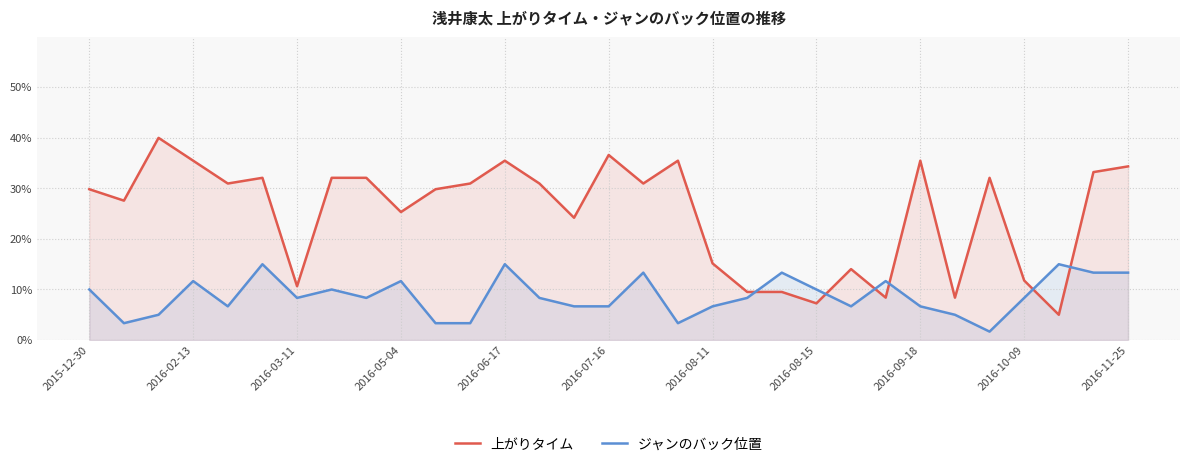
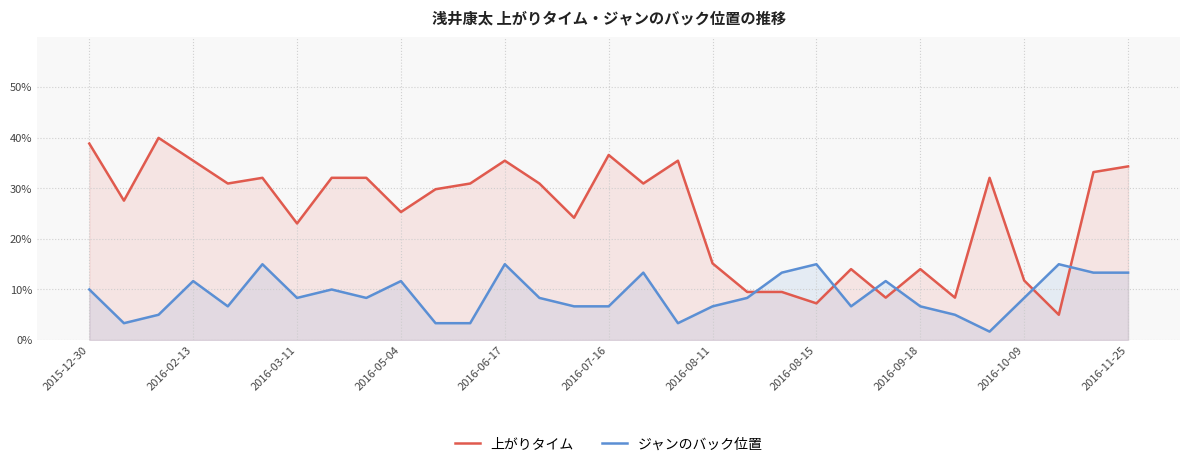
上がりタイム, 2015-12-30: 30% -> 39%
上がりタイム, 2016-03-11: 11% -> 23%
ジャンのバック位置, 2016-08-15: 10% -> 15%
上がりタイム, 2016-09-18: 35% -> 14%
